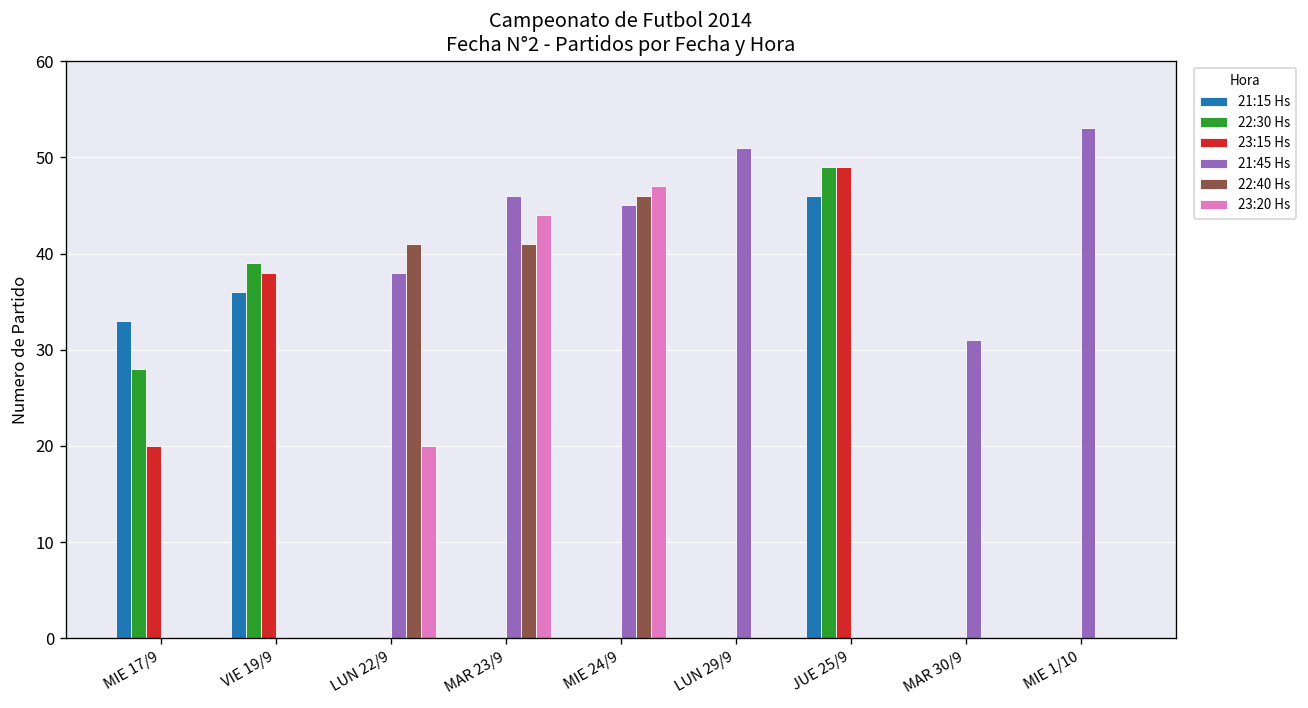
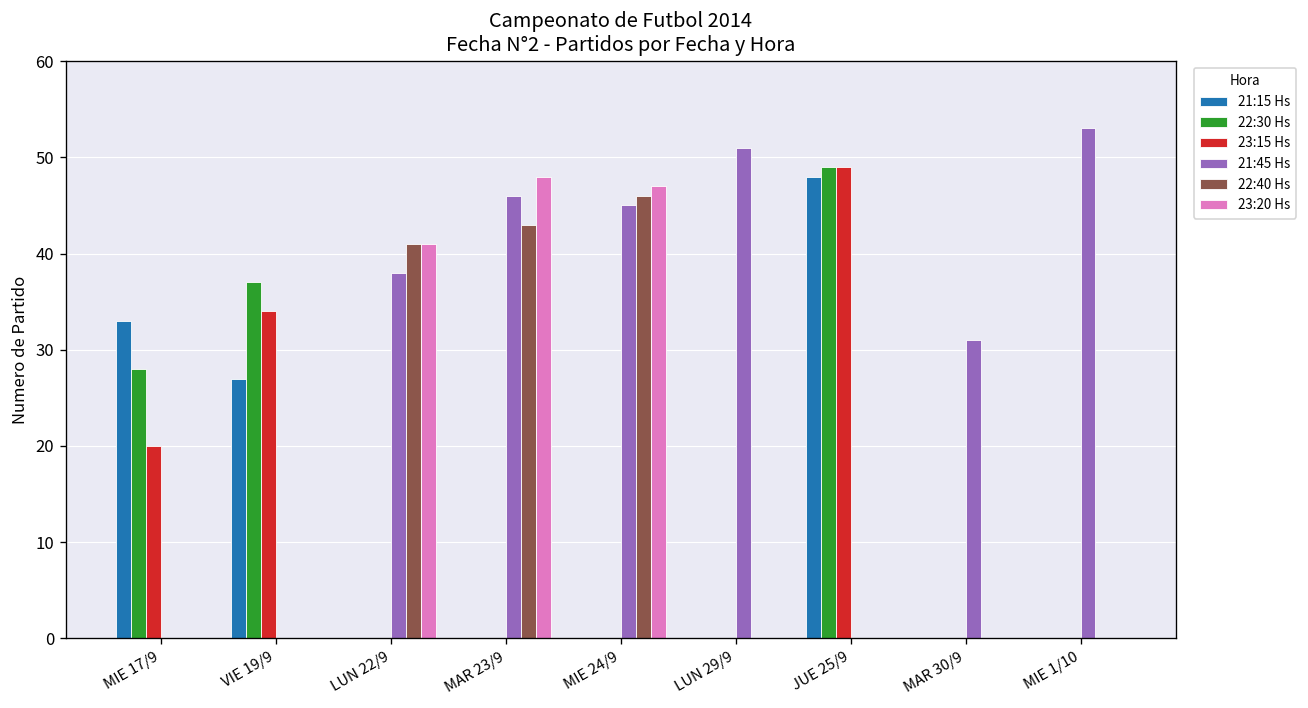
21:15 Hs, VIE 19/9: 36 -> 27
22:30 Hs, VIE 19/9: 39 -> 37
23:15 Hs, VIE 19/9: 38 -> 34
23:20 Hs, LUN 22/9: 20 -> 41
22:40 Hs, MAR 23/9: 41 -> 43
23:20 Hs, MAR 23/9: 44 -> 48
21:15 Hs, JUE 25/9: 46 -> 48
